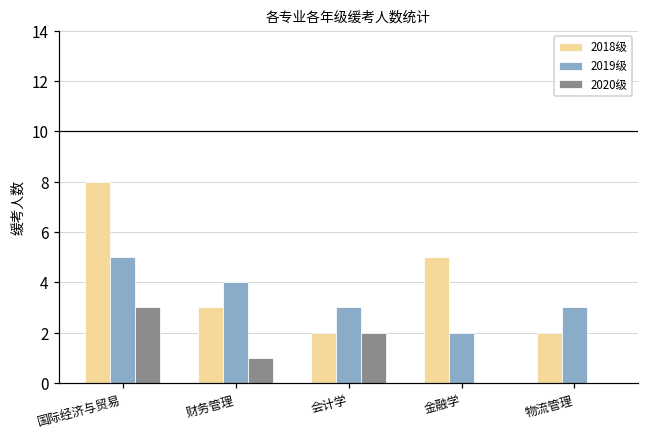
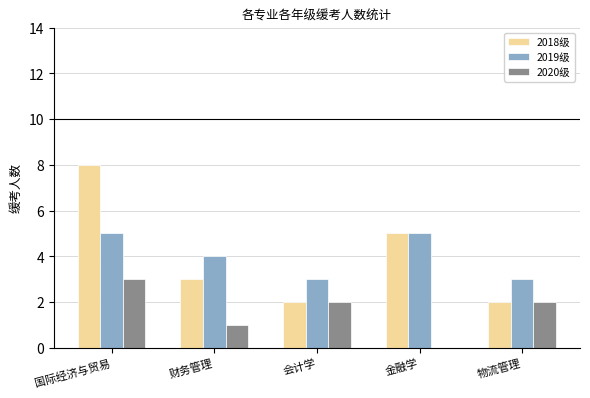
2019级, 金融学: 2 -> 5
2020级, 物流管理: 0 -> 2
